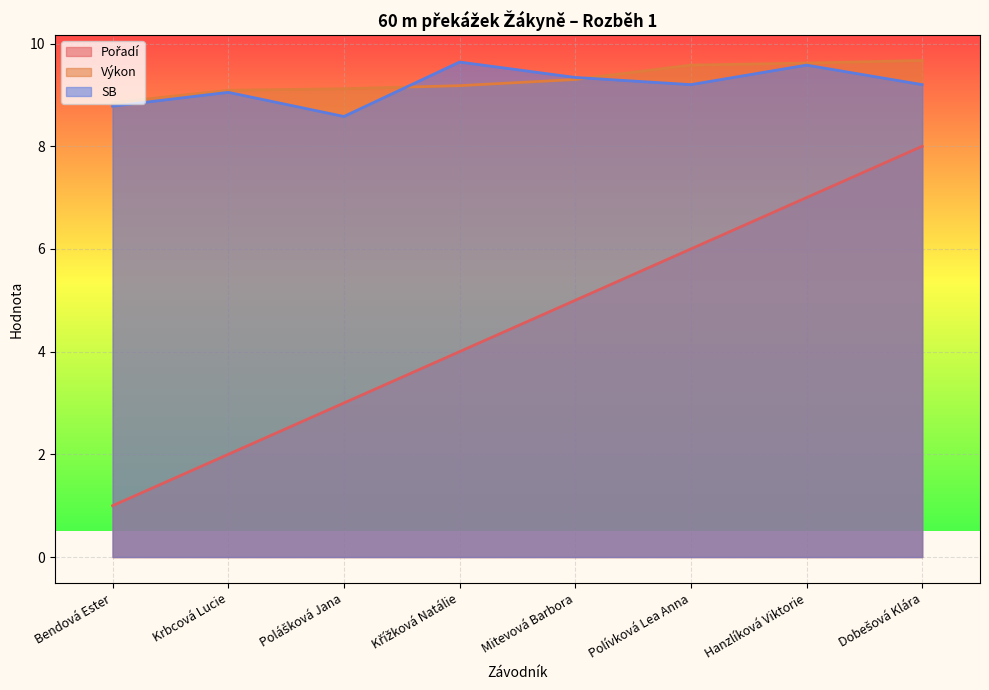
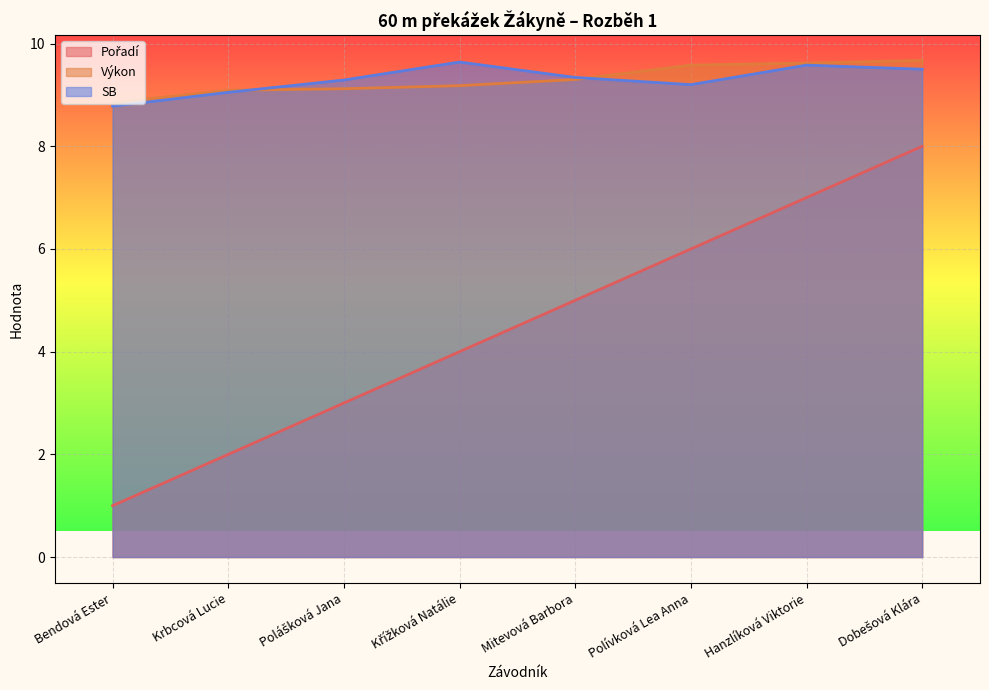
SB, Polášková Jana: 8.6 -> 9.3
SB, Dobešová Klára: 9.2 -> 9.5
